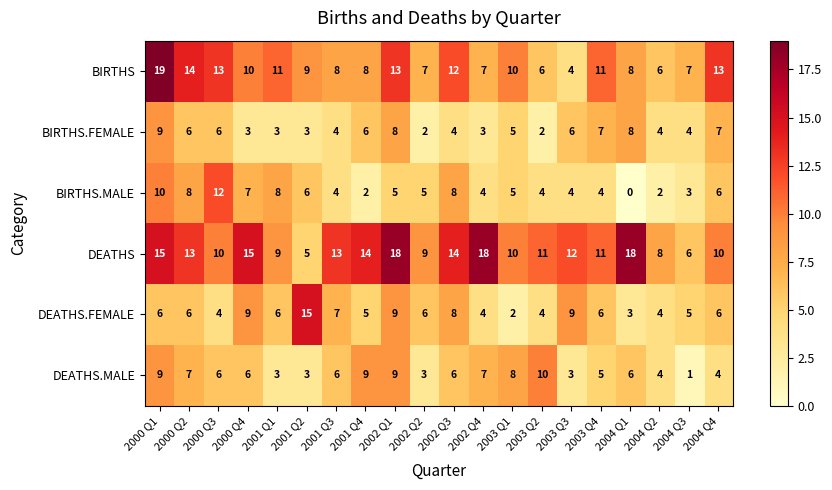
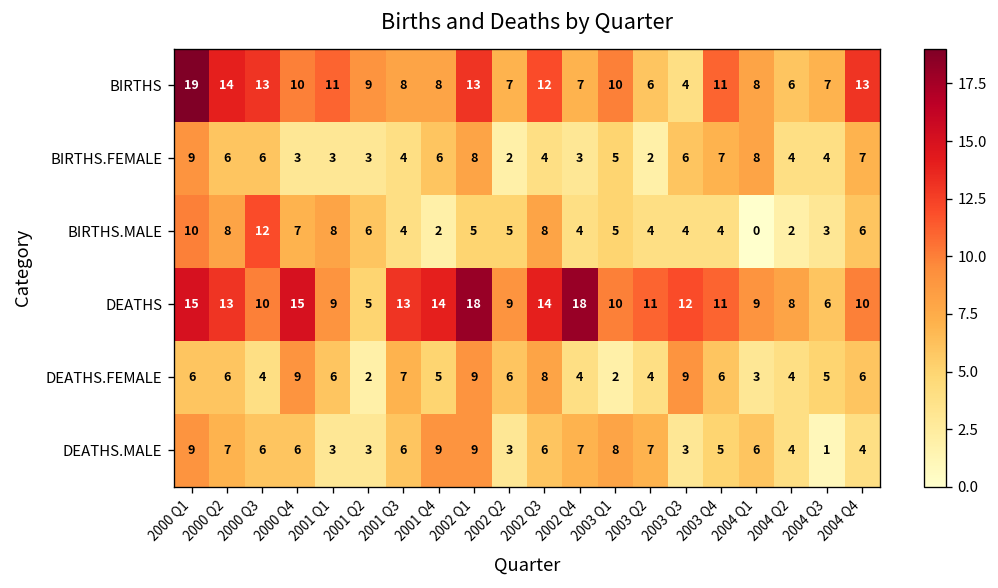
DEATHS, 2004 Q1: 18 -> 9
DEATHS.FEMALE, 2001 Q2: 15 -> 2
DEATHS.MALE, 2003 Q2: 10 -> 7
